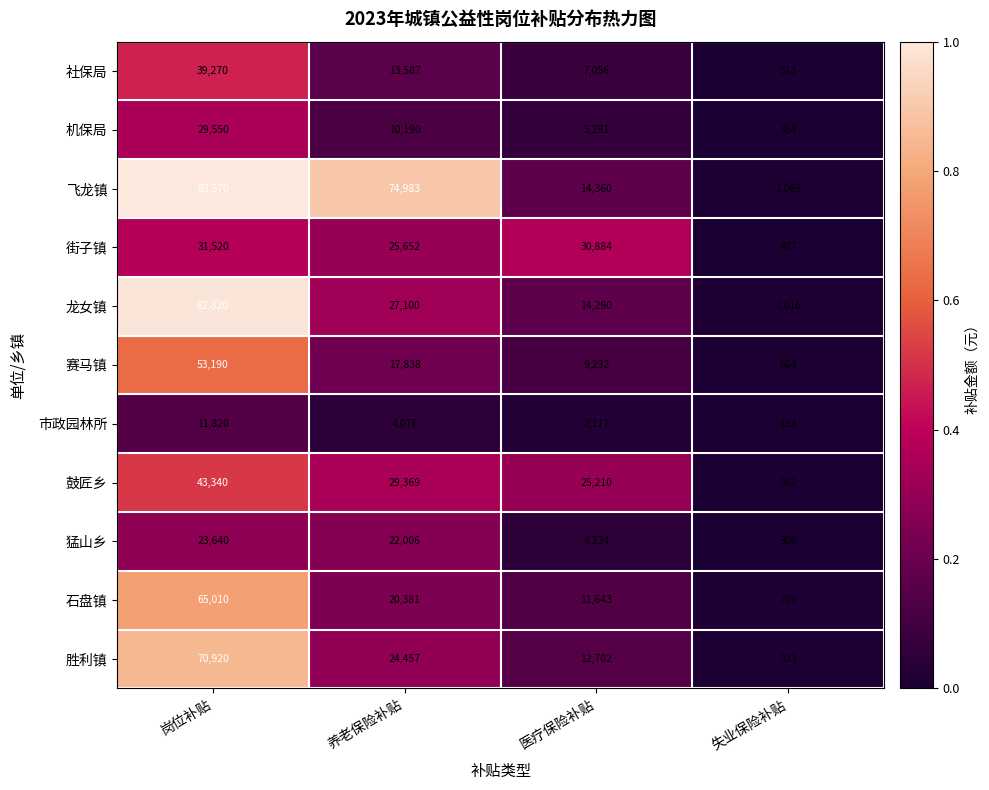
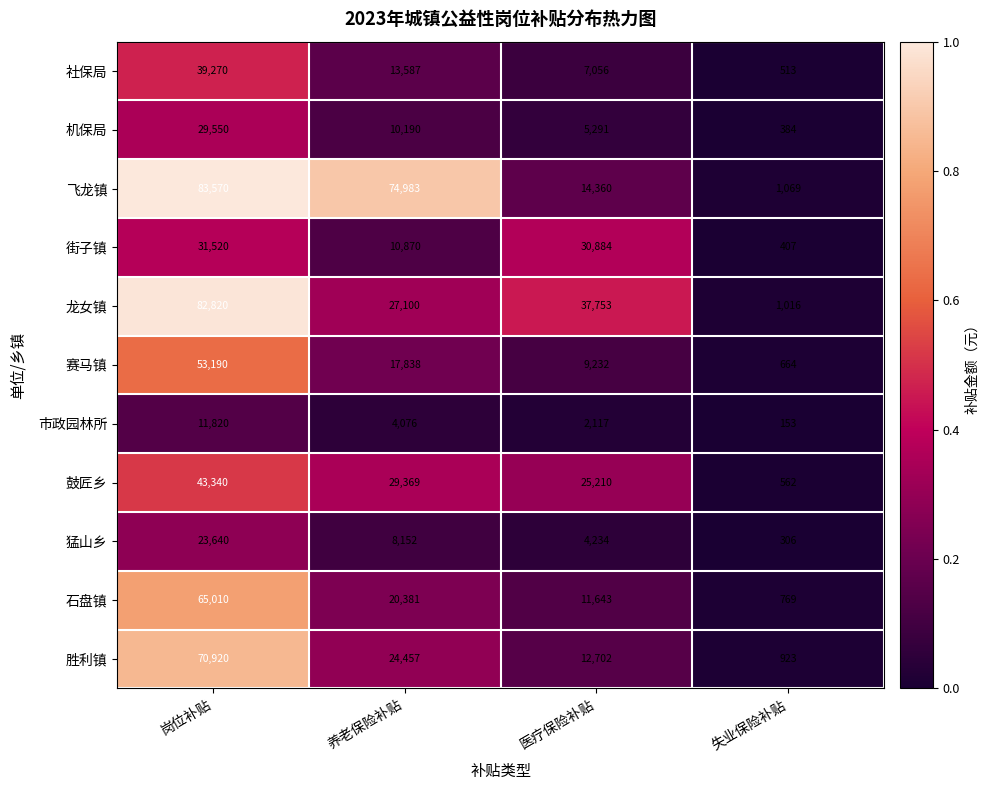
街子镇, 养老保险补贴: 25,652 -> 10,870
龙女镇, 医疗保险补贴: 14,290 -> 37,753
猛山乡, 养老保险补贴: 22,006 -> 8,152
